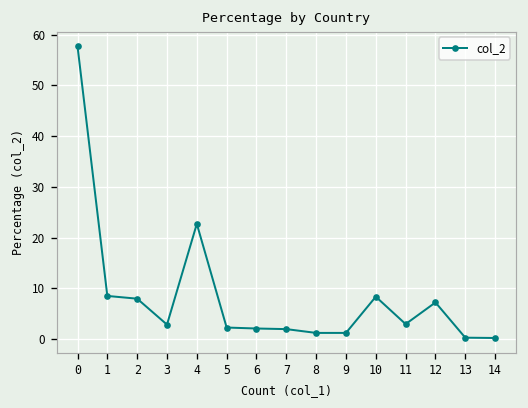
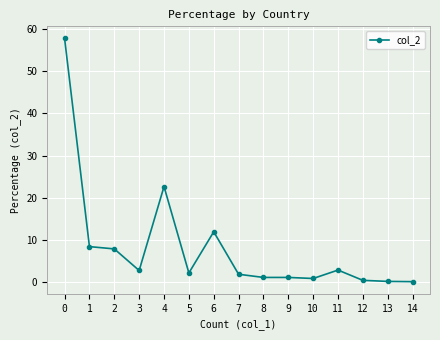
6: 2 -> 12
10: 8 -> 1
12: 7 -> 1
